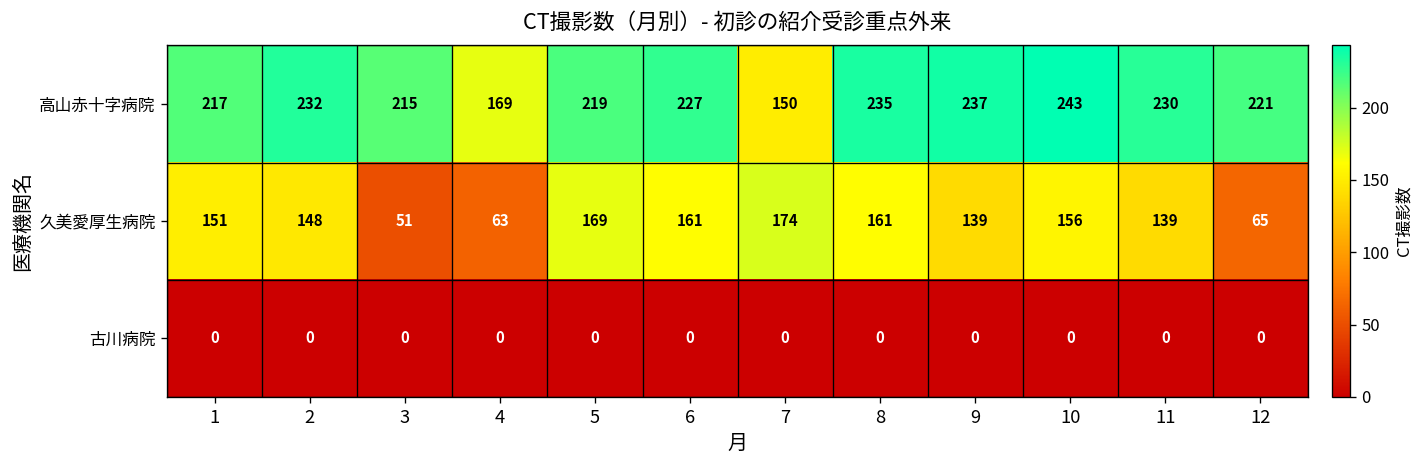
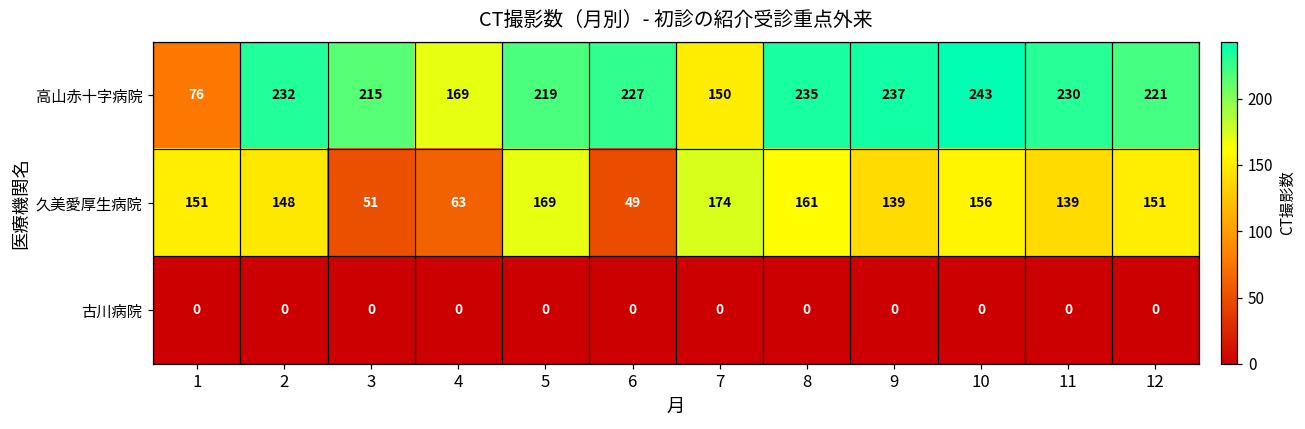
高山赤十字病院, 1: 217 -> 76
久美愛厚生病院, 6: 161 -> 49
久美愛厚生病院, 12: 65 -> 151
